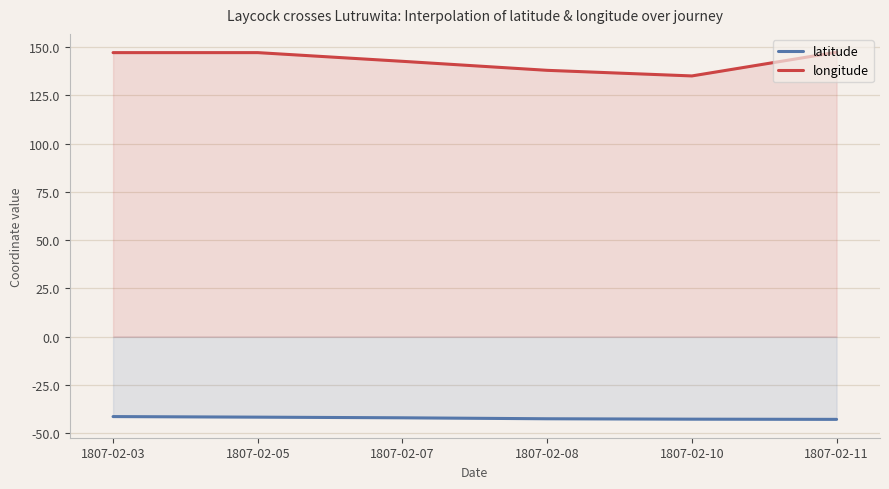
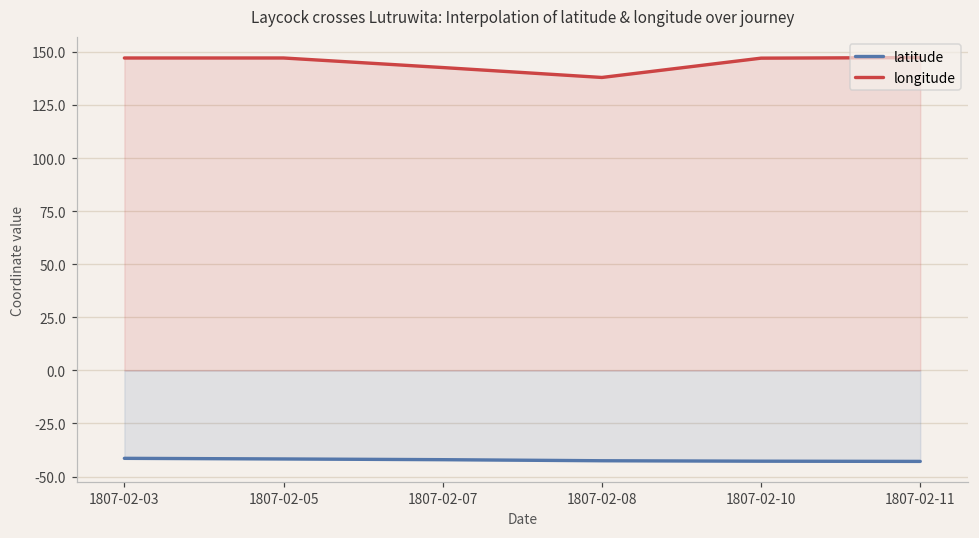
longitude, 1807-02-10: 135 -> 147
